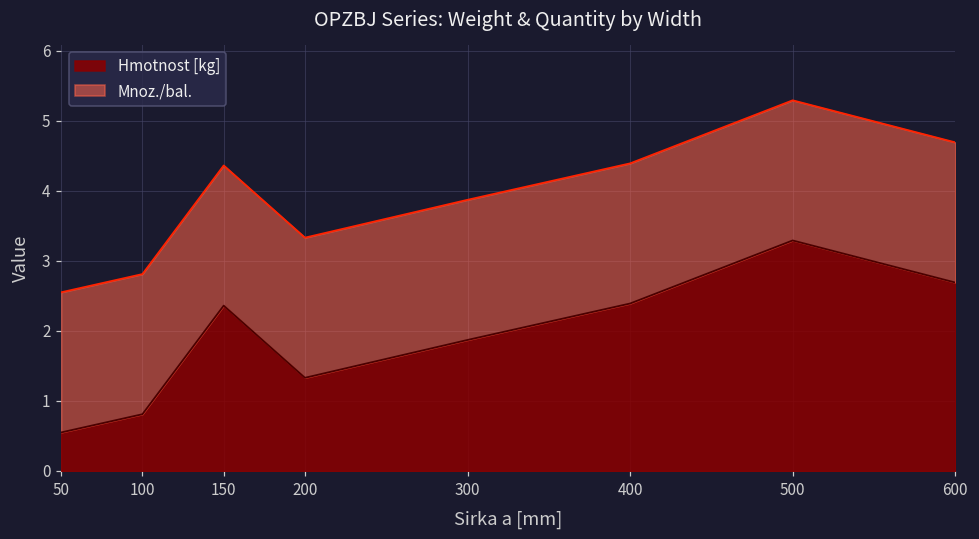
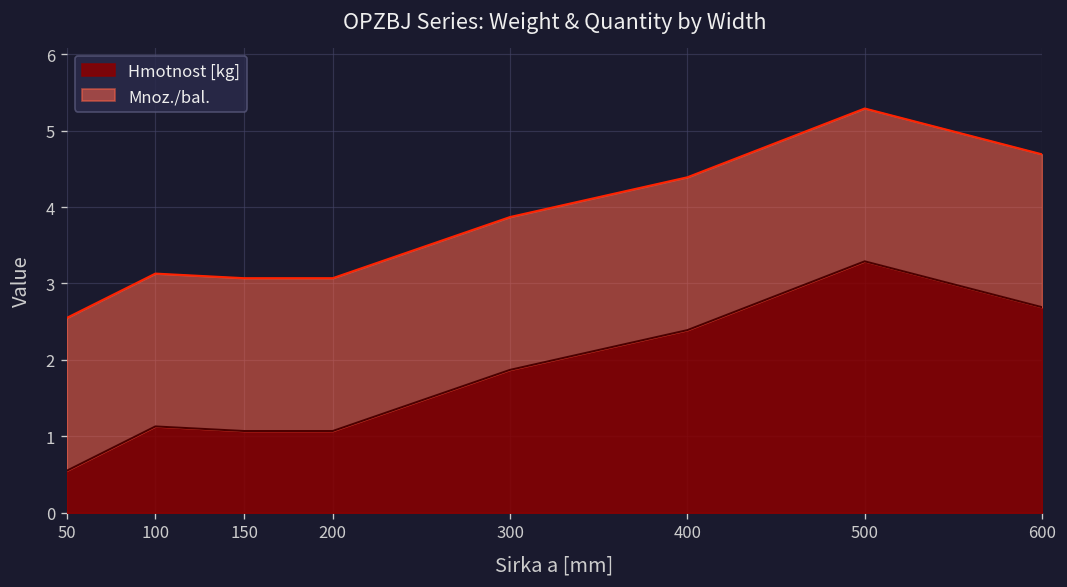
Hmotnost [kg], 100: 0.8 -> 1.1
Hmotnost [kg], 150: 2.4 -> 1.1
Hmotnost [kg], 200: 1.3 -> 1.1
